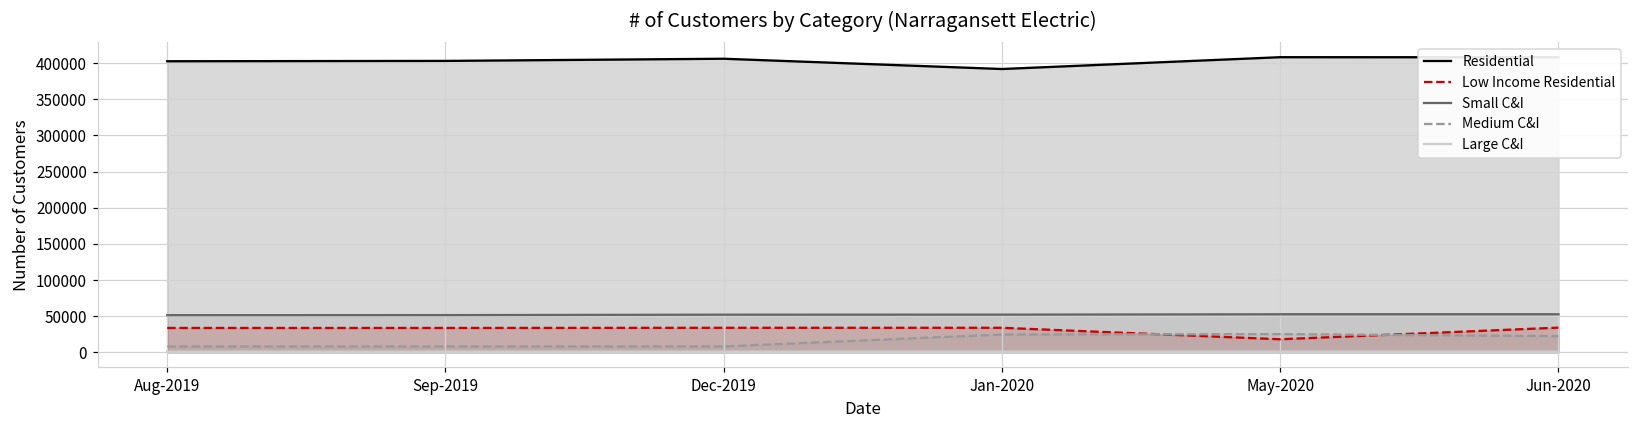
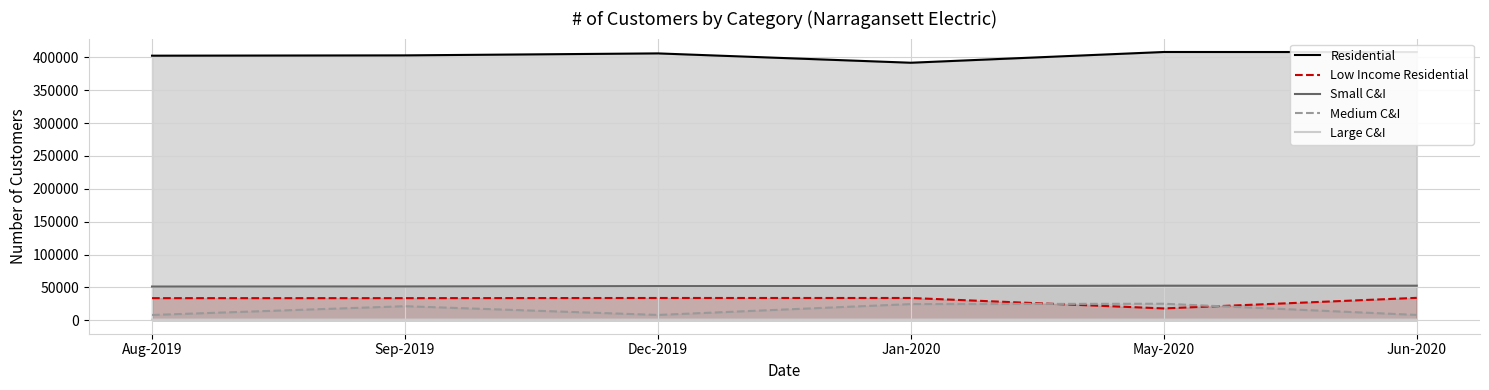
Medium C&I, Sep-2019: 10000 -> 20000
Medium C&I, Jun-2020: 20000 -> 10000
